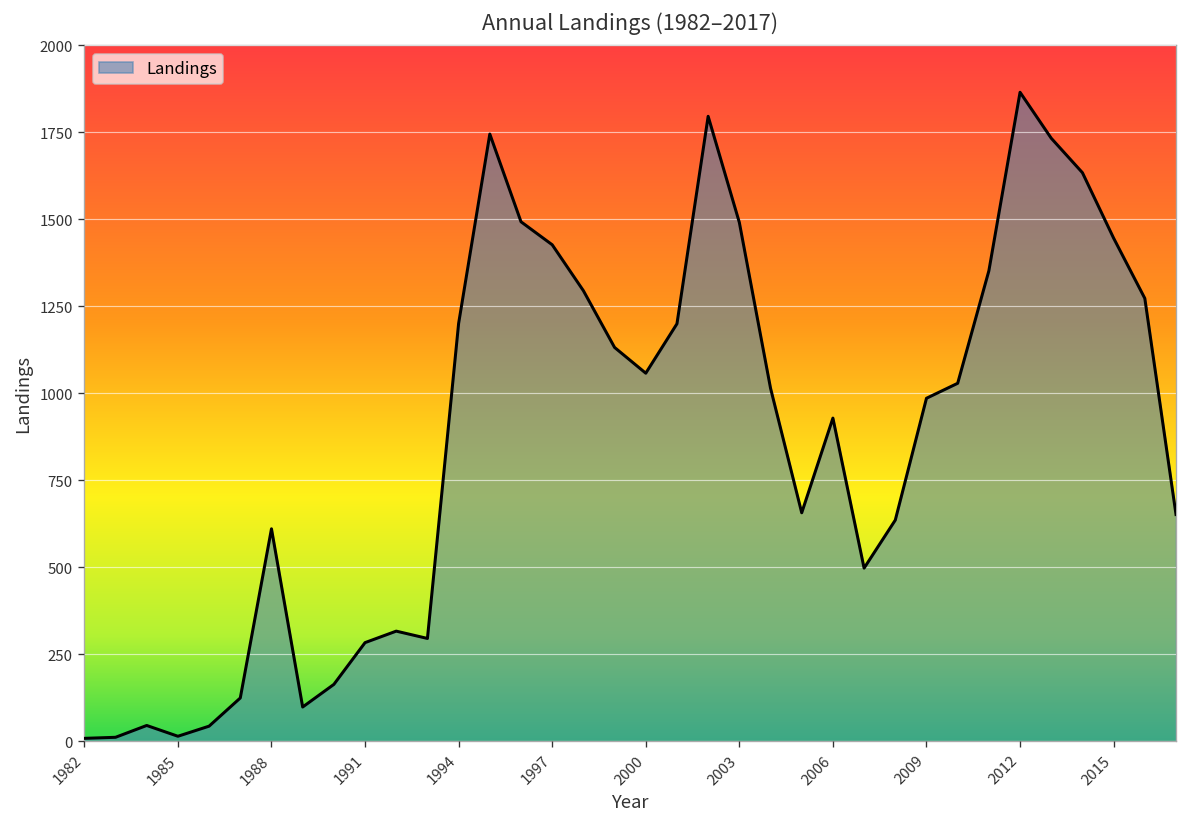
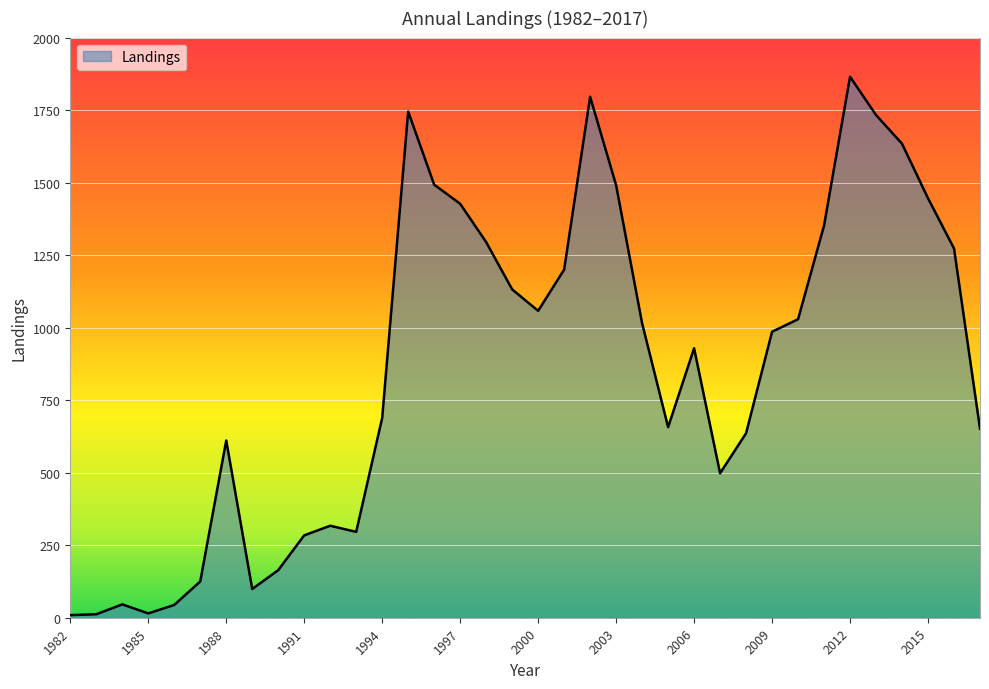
1994: 1200 -> 690
